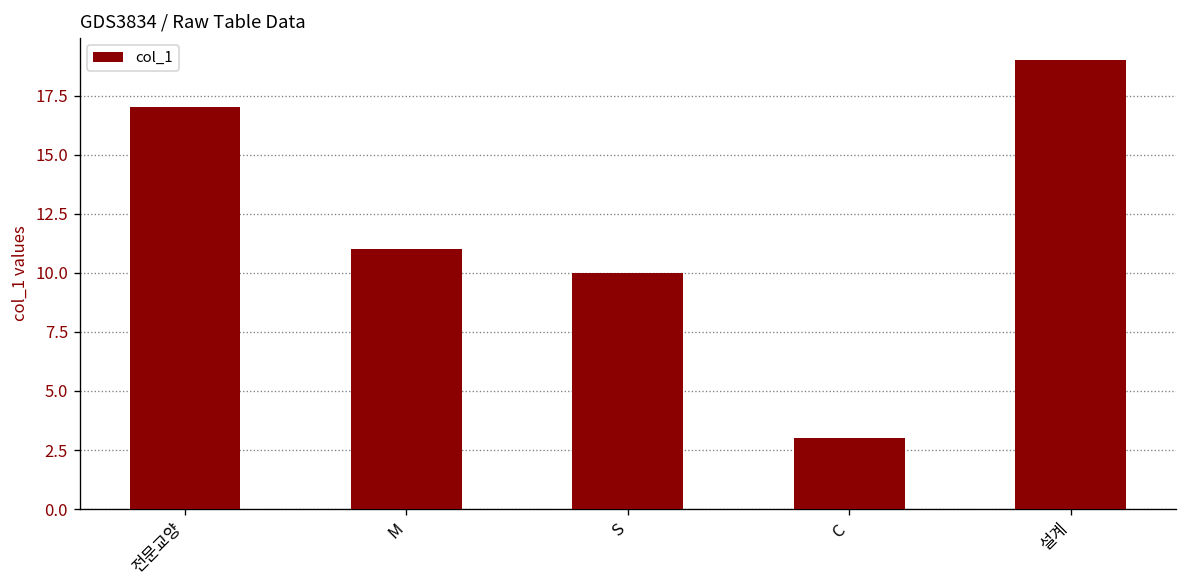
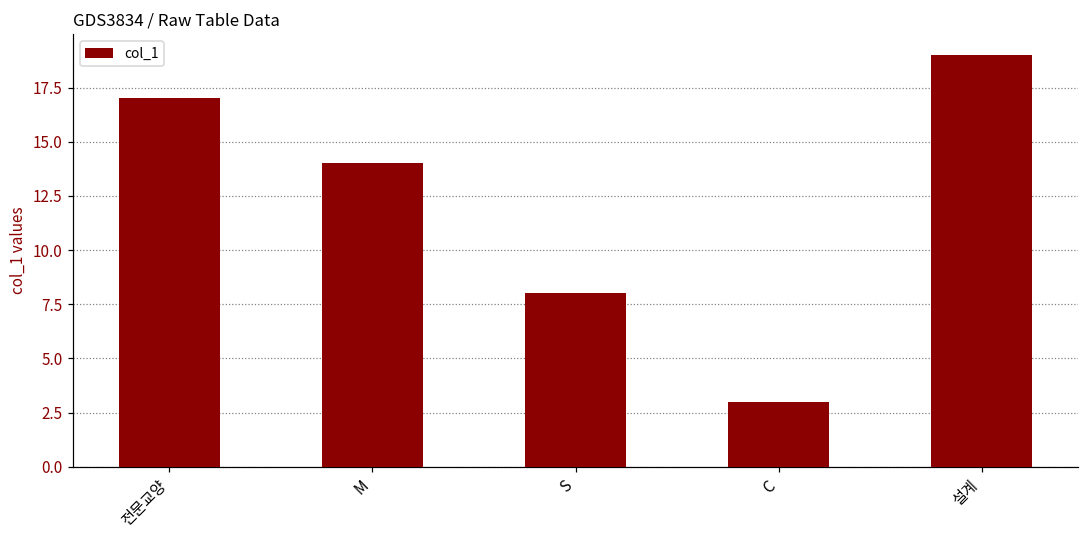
M: 11 -> 14
S: 10 -> 8
